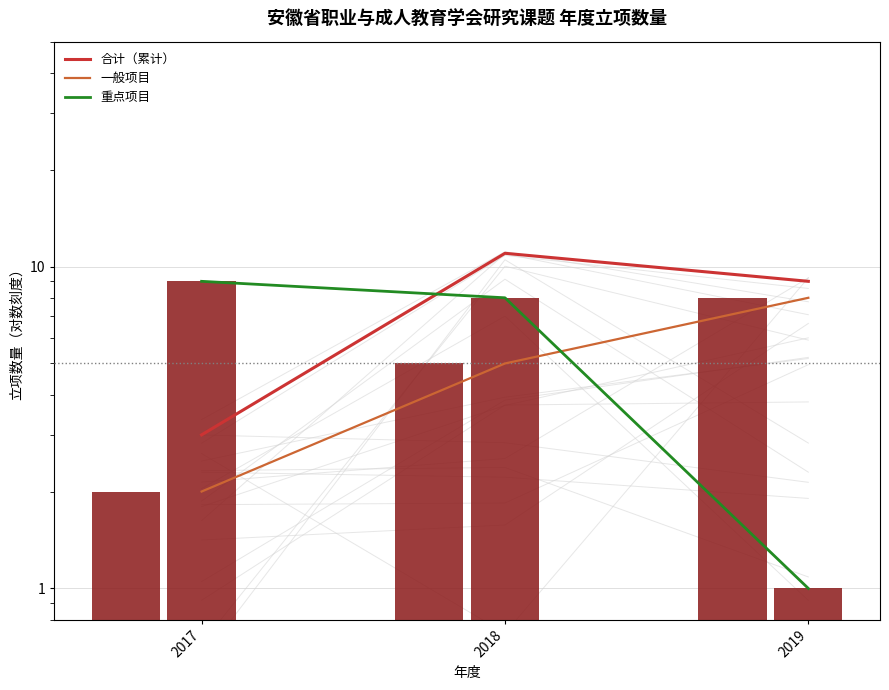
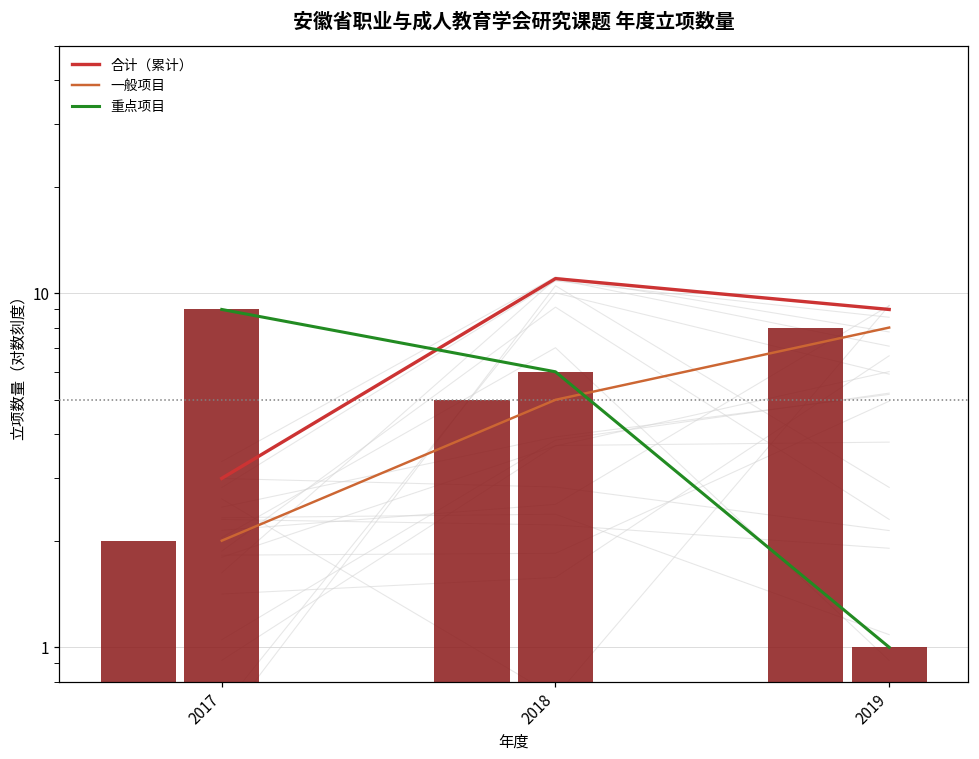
重点项目, 2018: 8 -> 6
